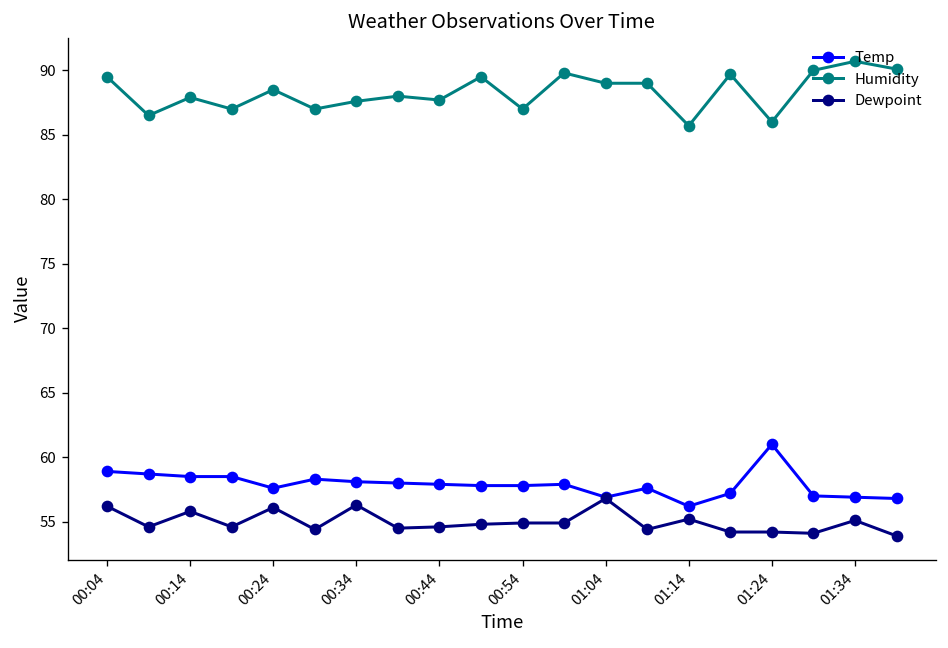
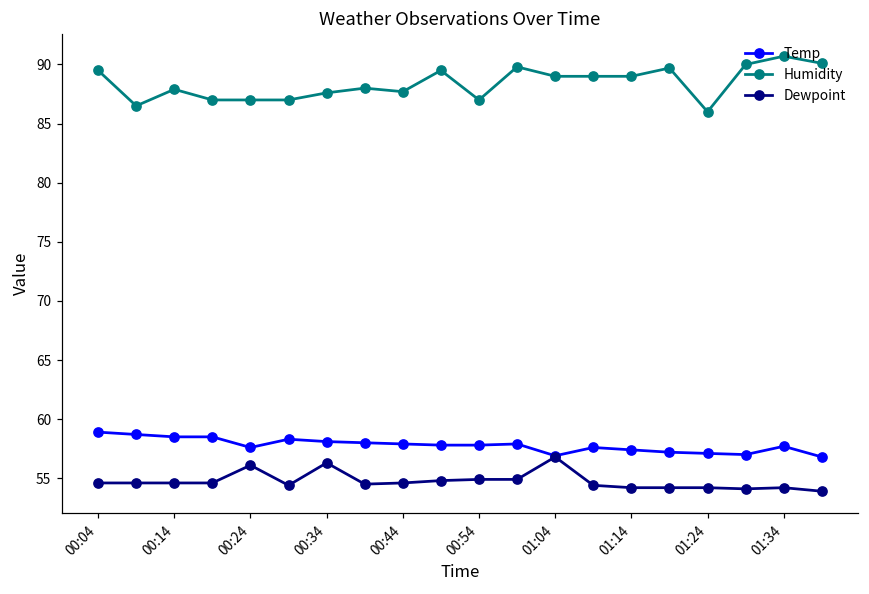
Dewpoint, 00:04: 56.2 -> 54.6
Dewpoint, 00:14: 55.8 -> 54.6
Humidity, 00:24: 88.5 -> 87.0
Temp, 01:14: 56.2 -> 57.4
Humidity, 01:14: 85.7 -> 89.0
Dewpoint, 01:14: 55.2 -> 54.2
Temp, 01:24: 61.0 -> 57.1
Temp, 01:34: 56.9 -> 57.7
Dewpoint, 01:34: 55.1 -> 54.2
